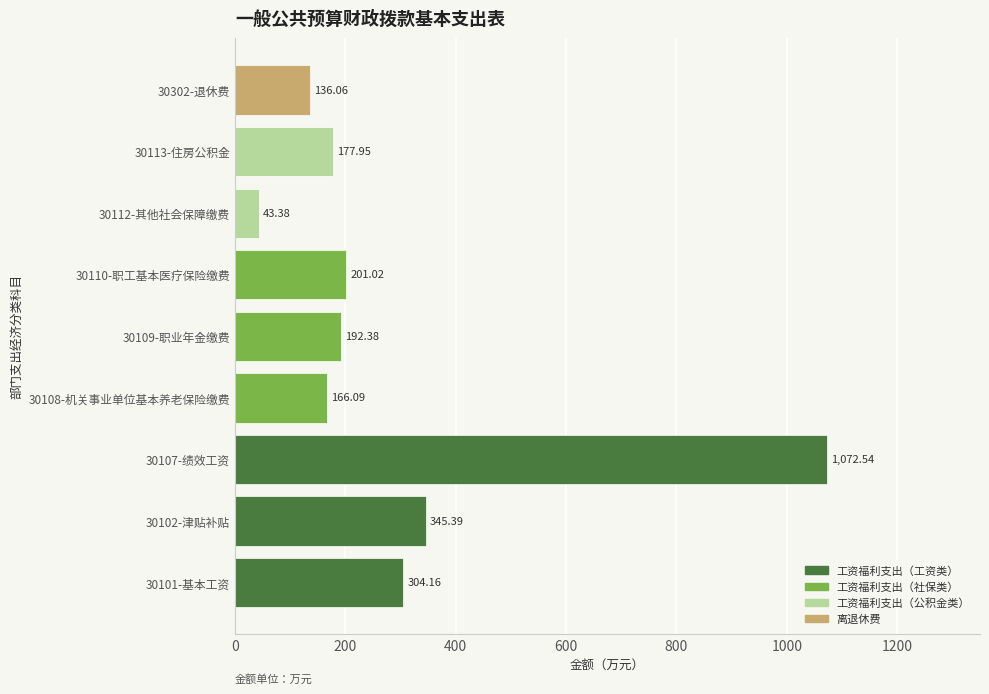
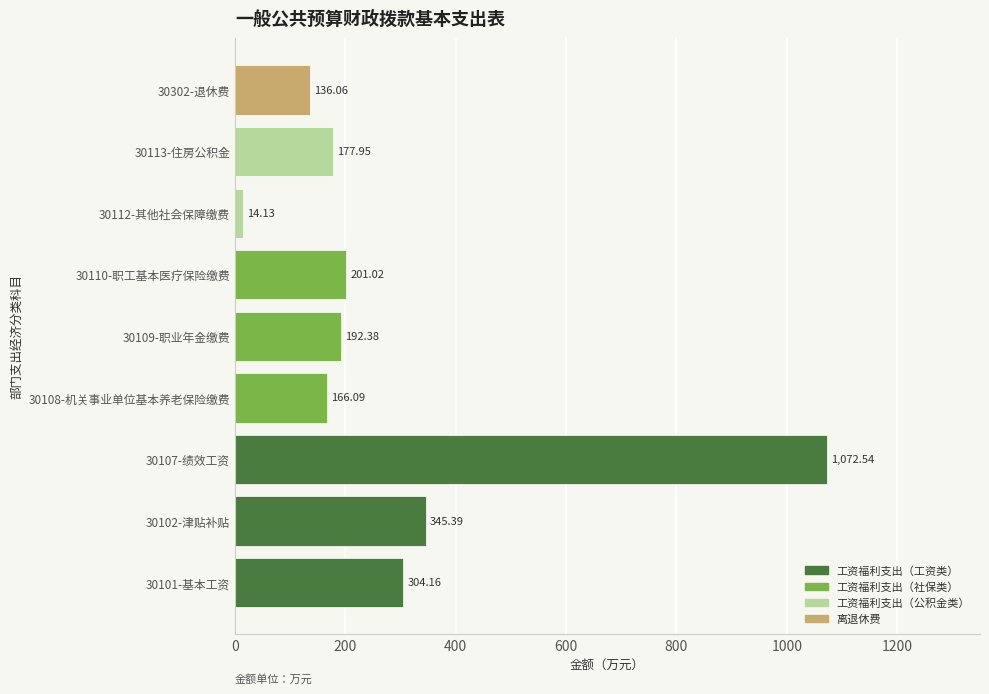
30112-其他社会保障缴费: 43.38 -> 14.13
